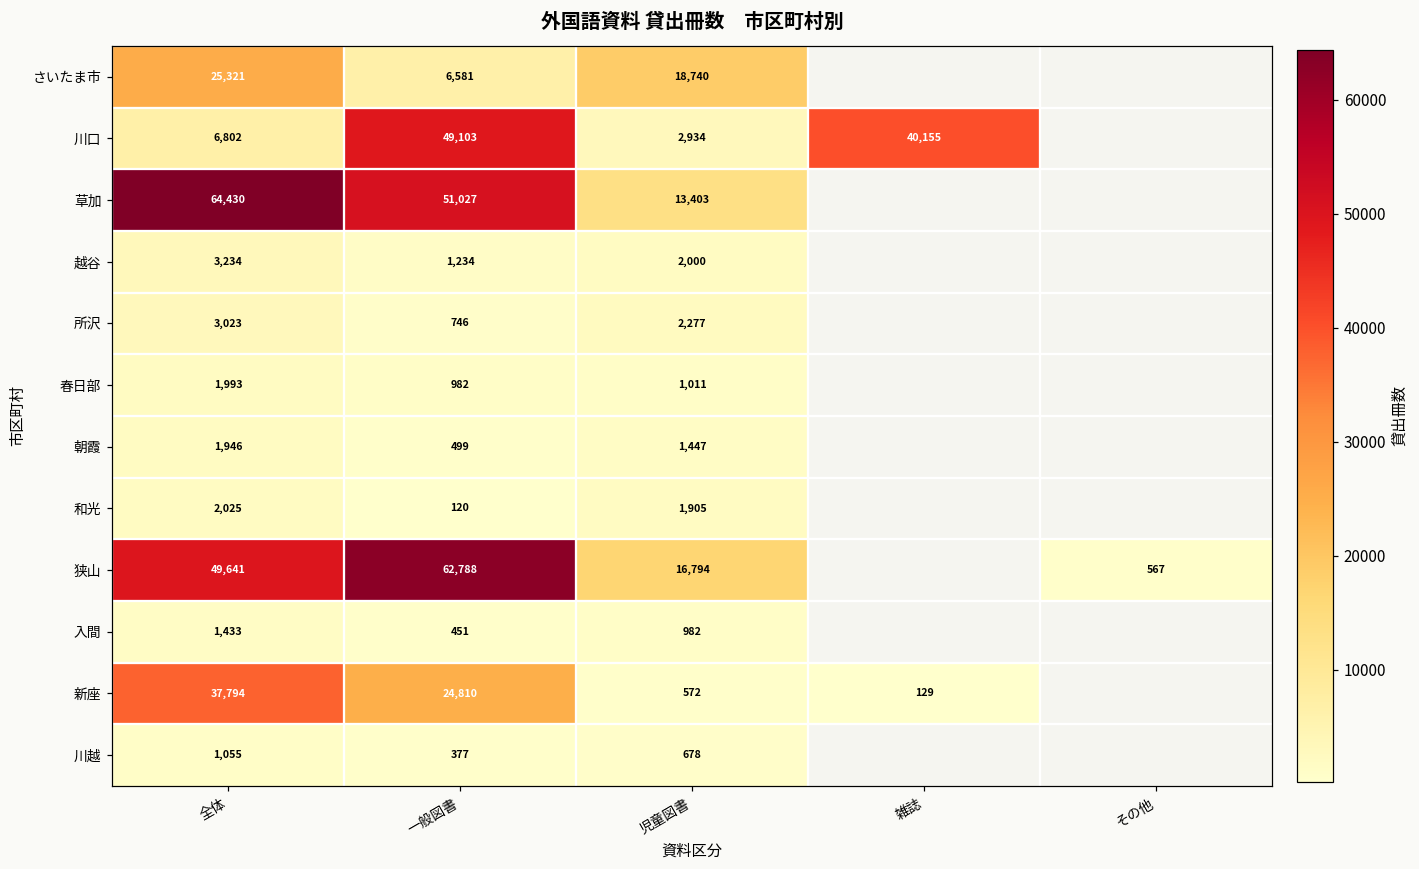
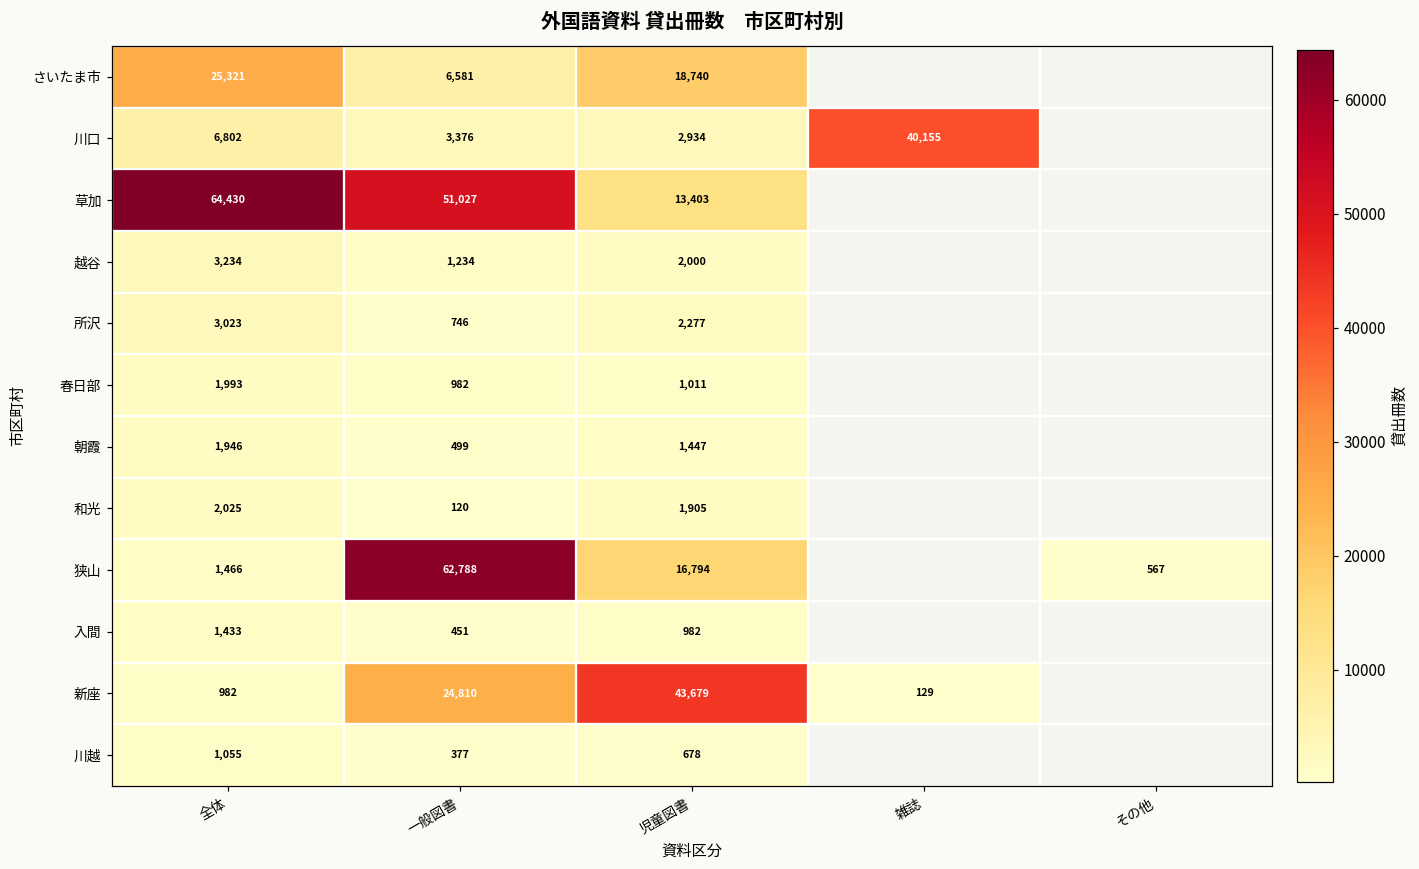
川口, 一般図書: 49,103 -> 3,376
狭山, 全体: 49,641 -> 1,466
新座, 全体: 37,794 -> 982
新座, 児童図書: 572 -> 43,679
